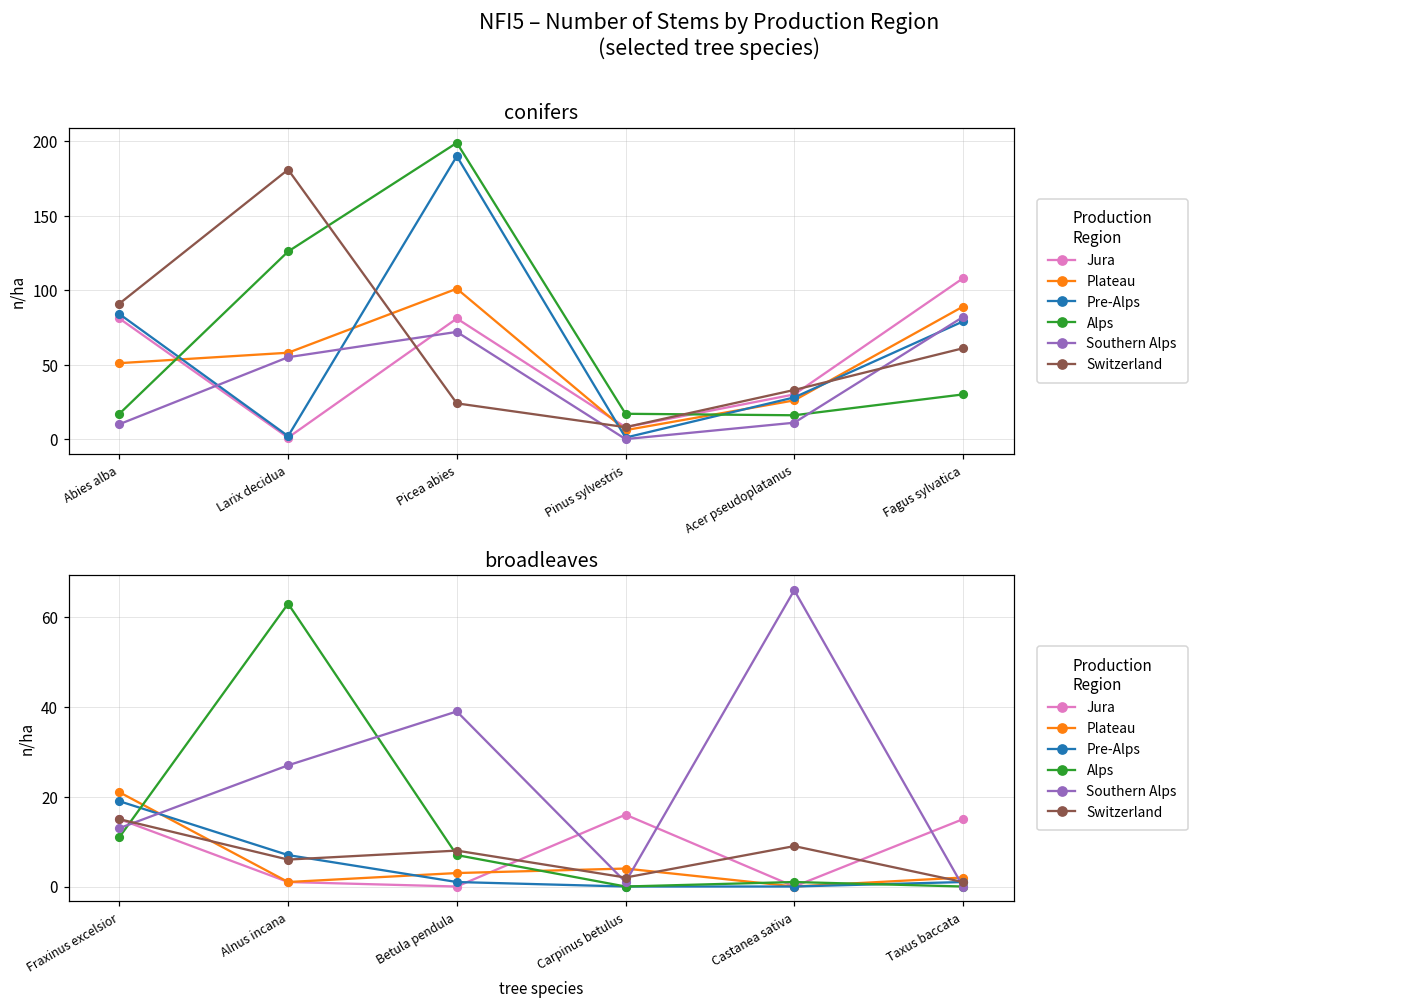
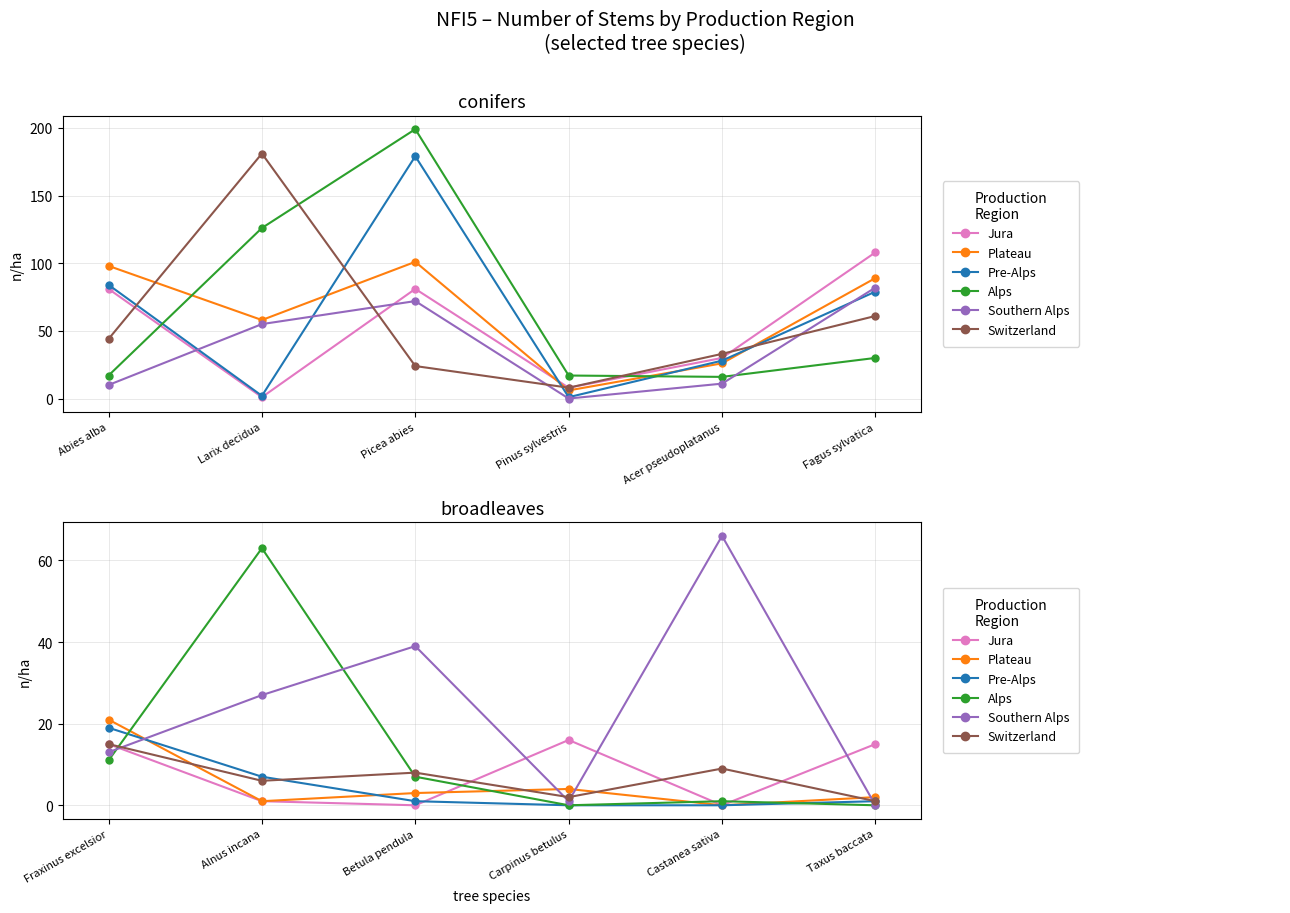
conifers, Plateau, Abies alba: 51 -> 98
conifers, Switzerland, Abies alba: 91 -> 44
conifers, Pre-Alps, Picea abies: 190 -> 179
